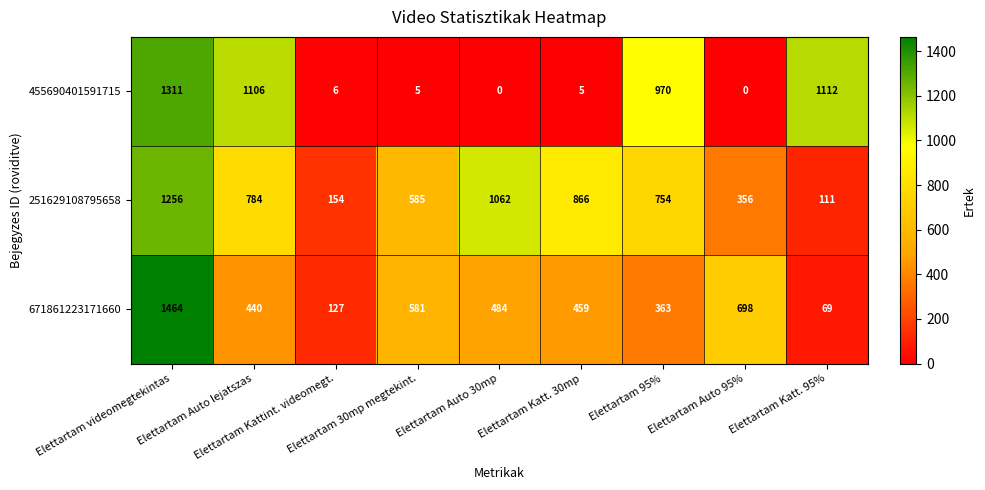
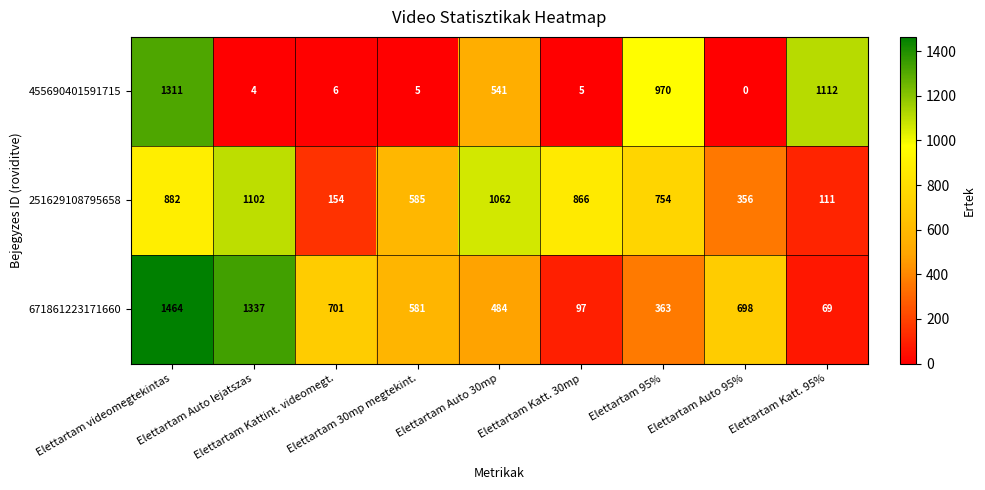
455690401591715, Elettartam Auto lejatszas: 1106 -> 4
455690401591715, Elettartam Auto 30mp: 0 -> 541
251629108795658, Elettartam videomegtekintas: 1256 -> 882
251629108795658, Elettartam Auto lejatszas: 784 -> 1102
671861223171660, Elettartam Auto lejatszas: 440 -> 1337
671861223171660, Elettartam Kattint. videomegt.: 127 -> 701
671861223171660, Elettartam Katt. 30mp: 459 -> 97
